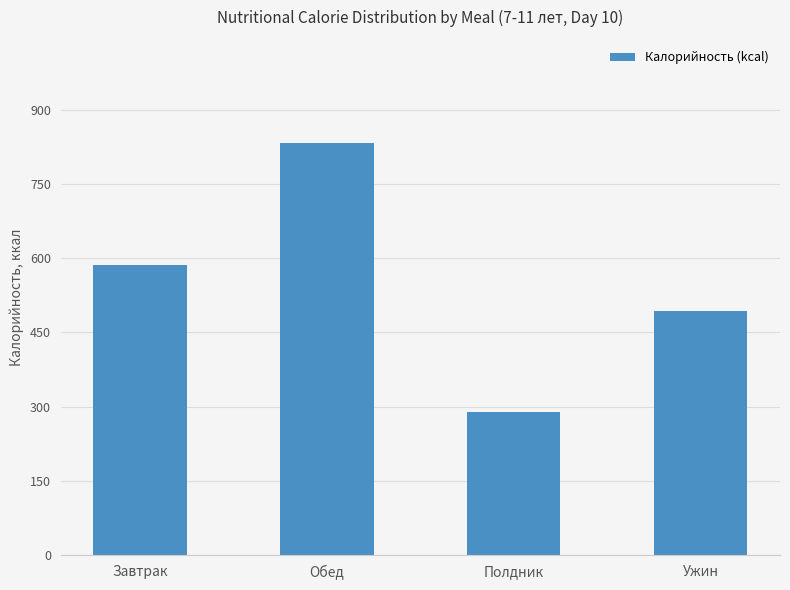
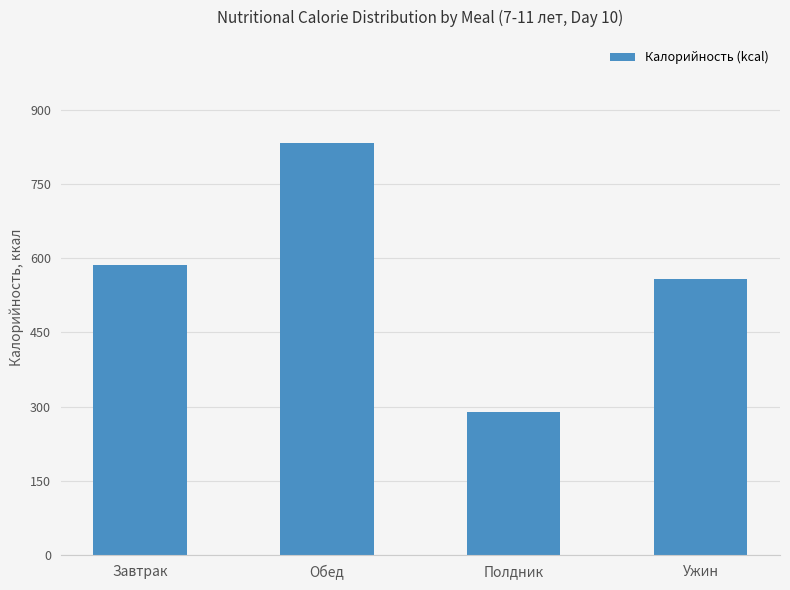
Ужин: 490 -> 560
